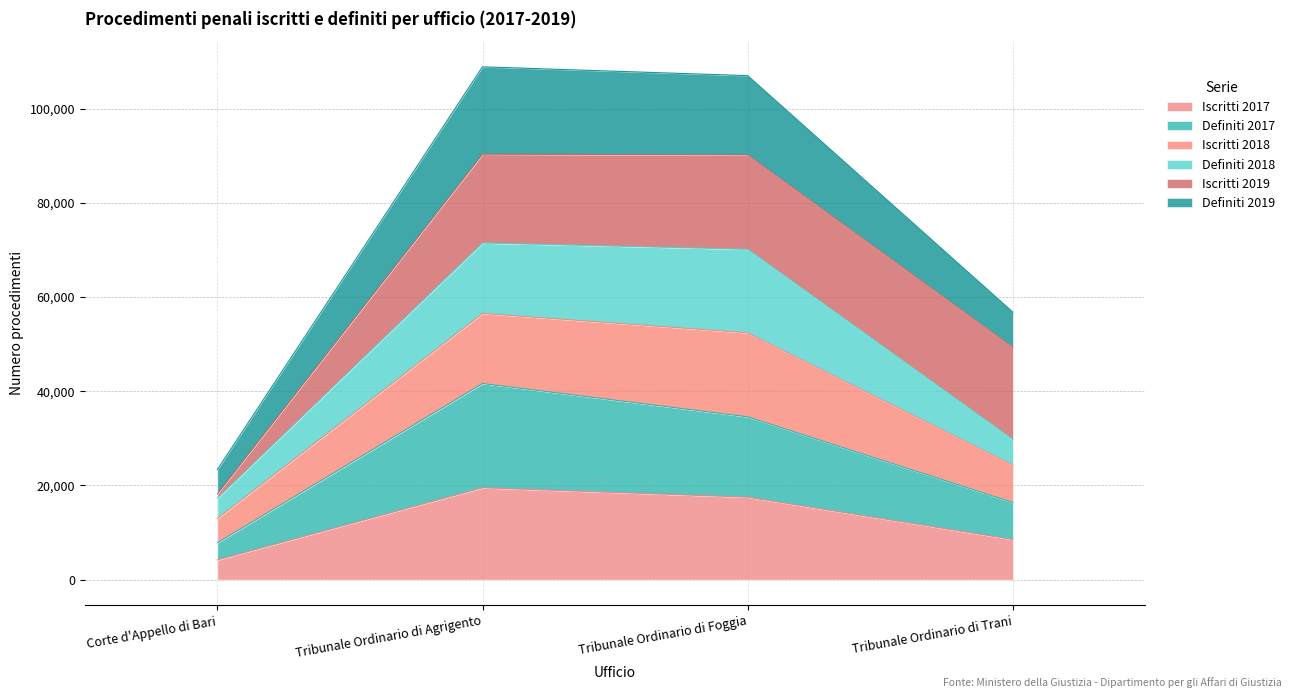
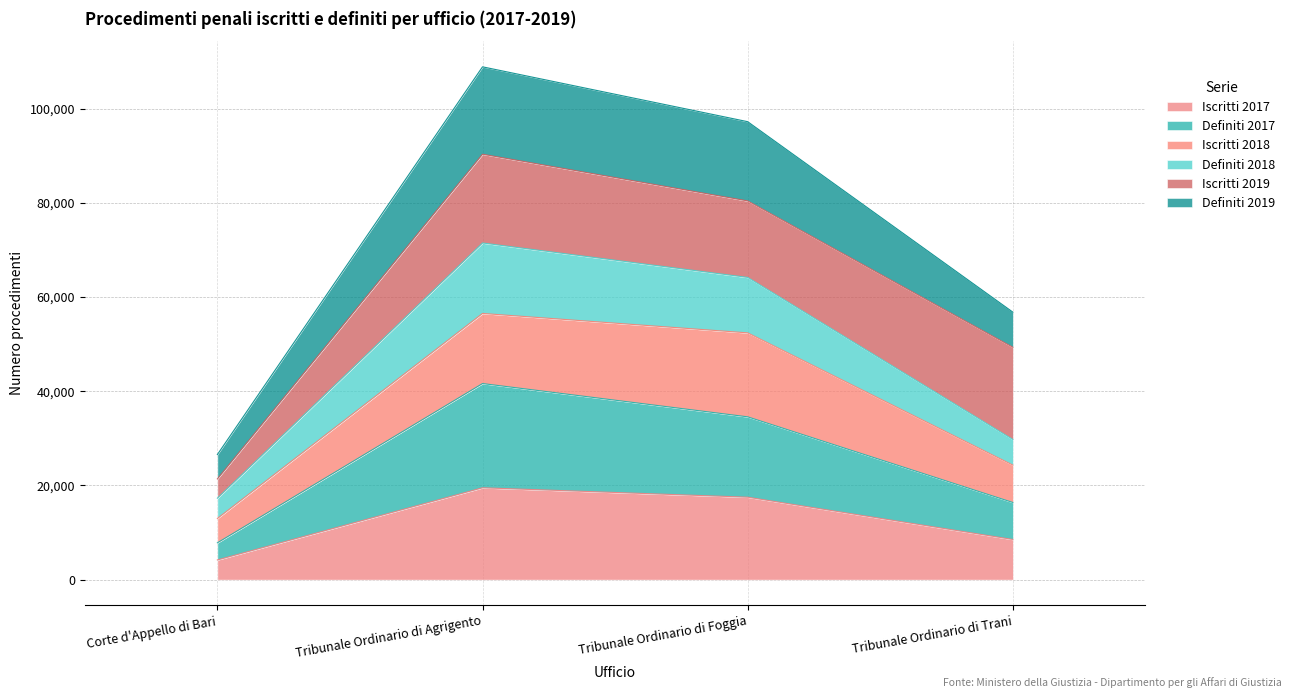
Iscritti 2019, Corte d'Appello di Bari: 1,000 -> 4,000
Definiti 2018, Tribunale Ordinario di Foggia: 18,000 -> 12,000
Iscritti 2019, Tribunale Ordinario di Foggia: 20,000 -> 16,000
